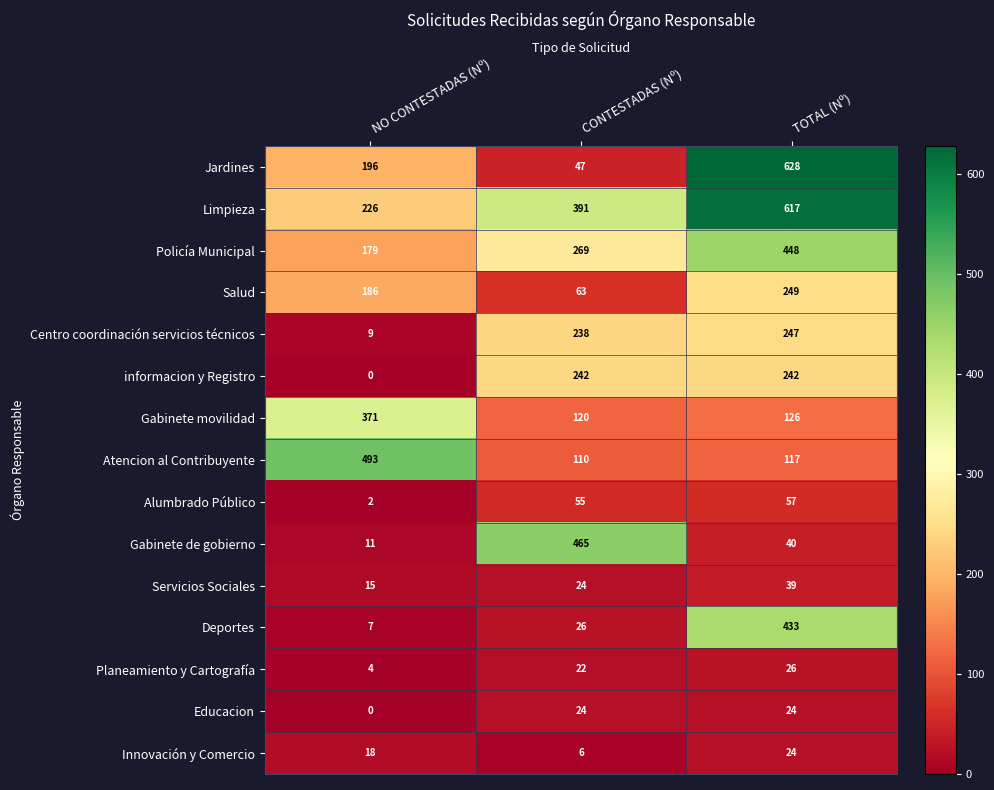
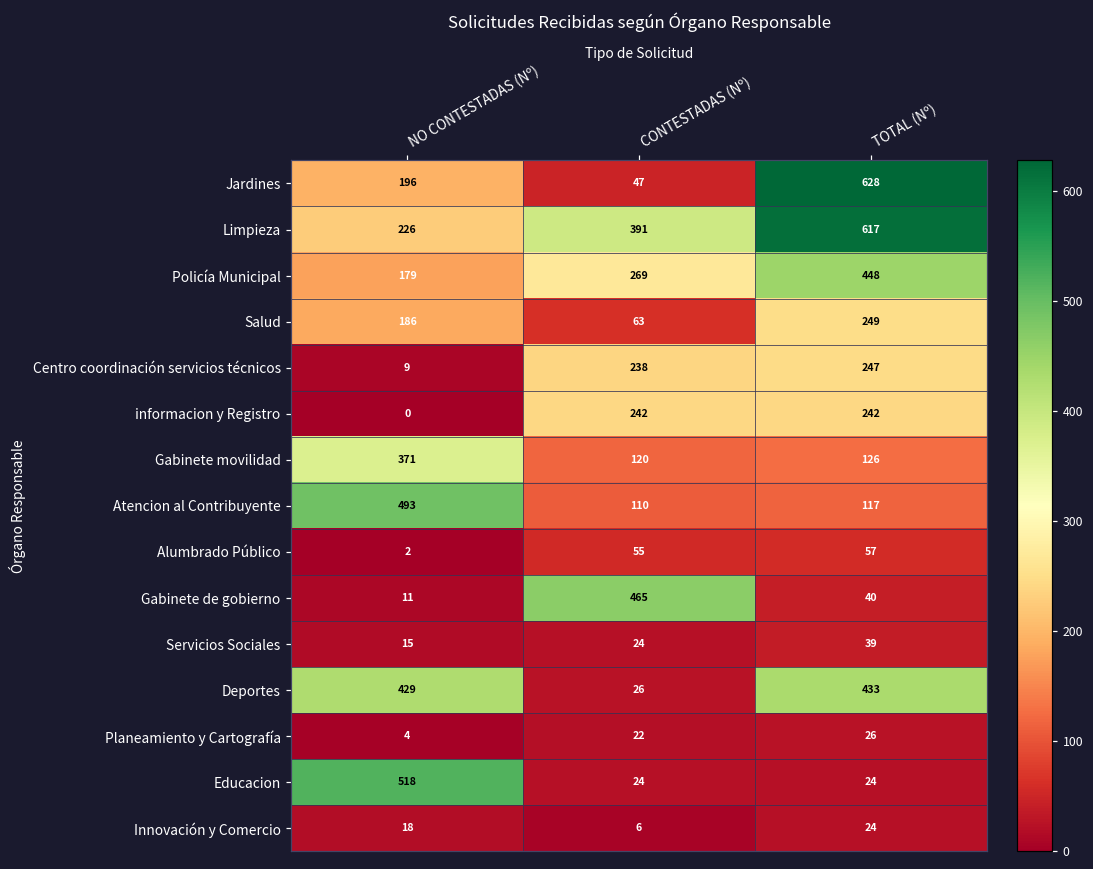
Deportes, NO CONTESTADAS (Nº): 7 -> 429
Educacion, NO CONTESTADAS (Nº): 0 -> 518
